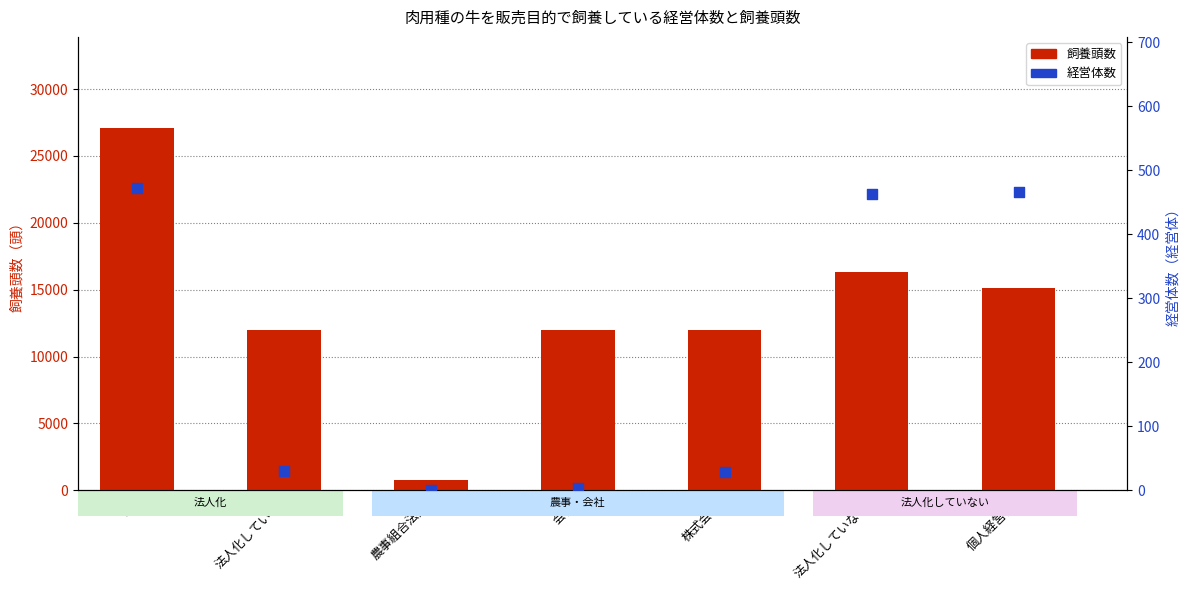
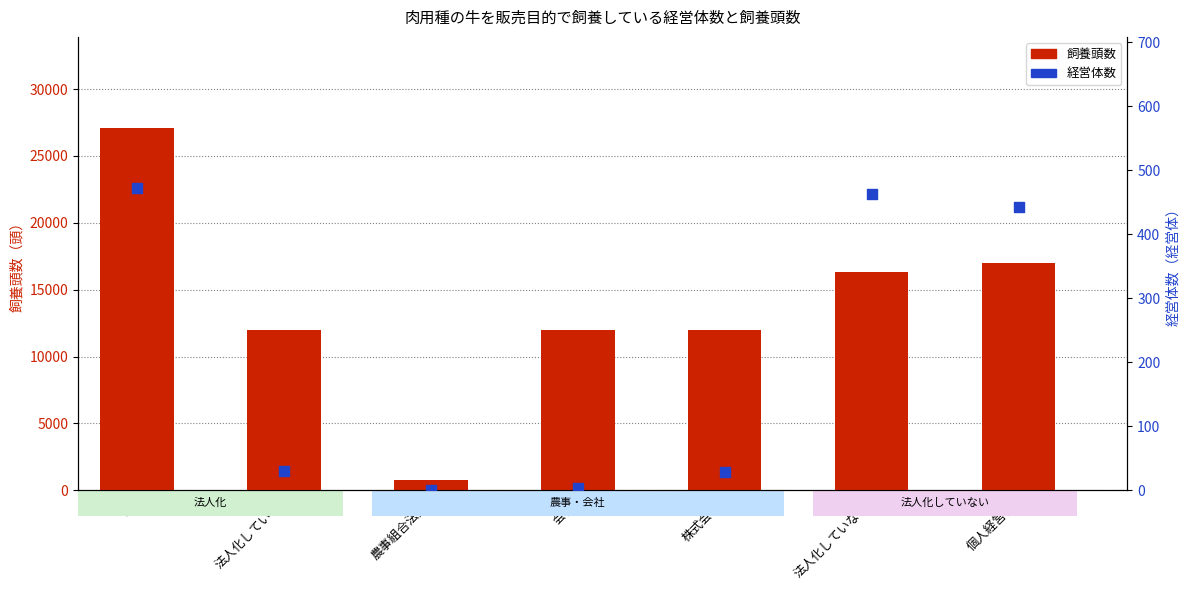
飼養頭数, 個人経営体: 15100 -> 17000
経営体数, 個人経営体: 470 -> 440
